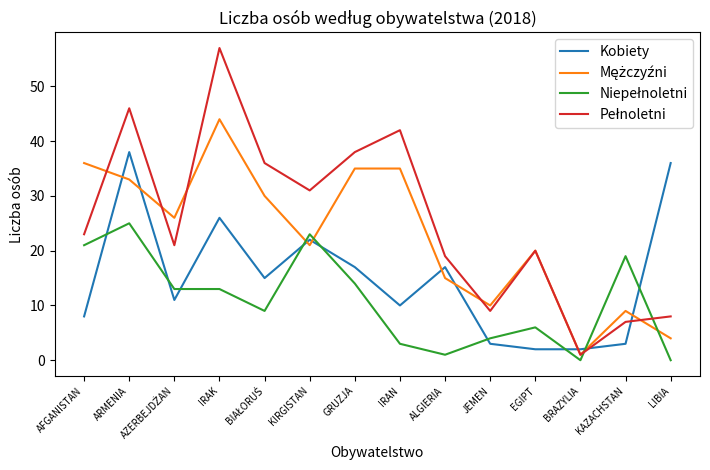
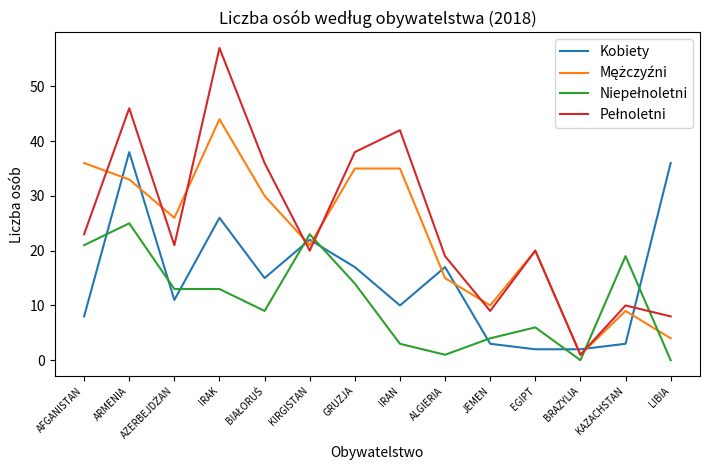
Pełnoletni, KIRGISTAN: 31 -> 20
Pełnoletni, KAZACHSTAN: 7 -> 10
